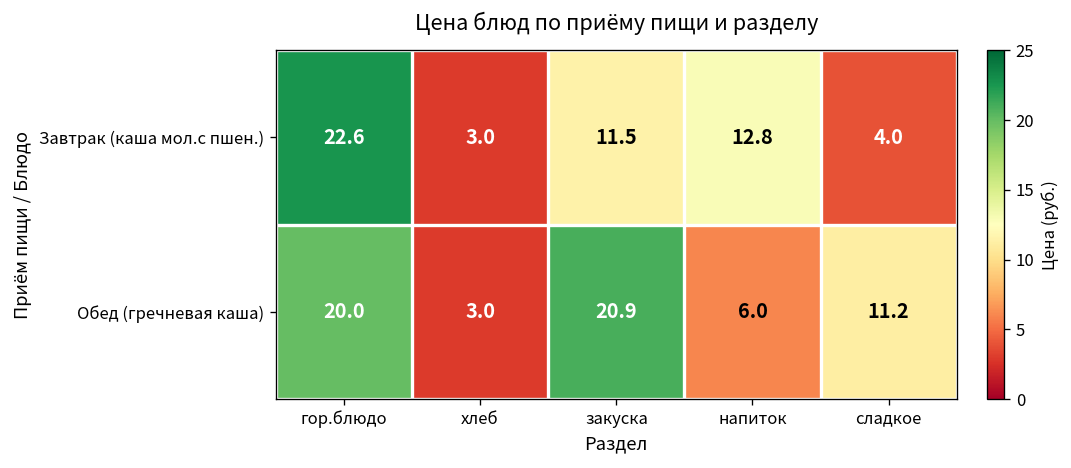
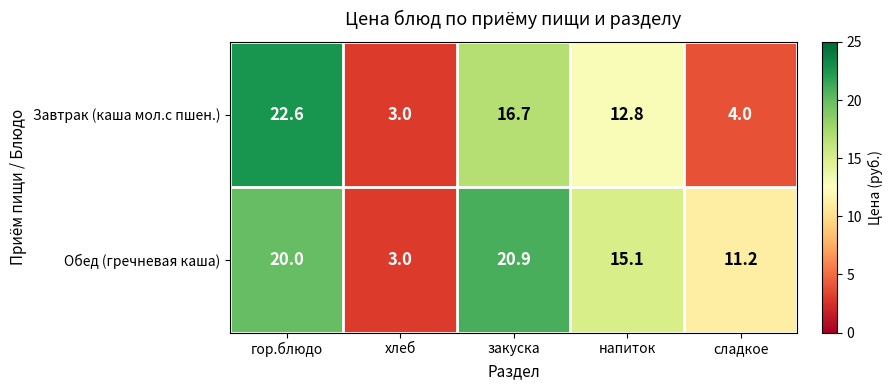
Завтрак (каша мол.с пшен.), закуска: 11.5 -> 16.7
Обед (гречневая каша), напиток: 6.0 -> 15.1
